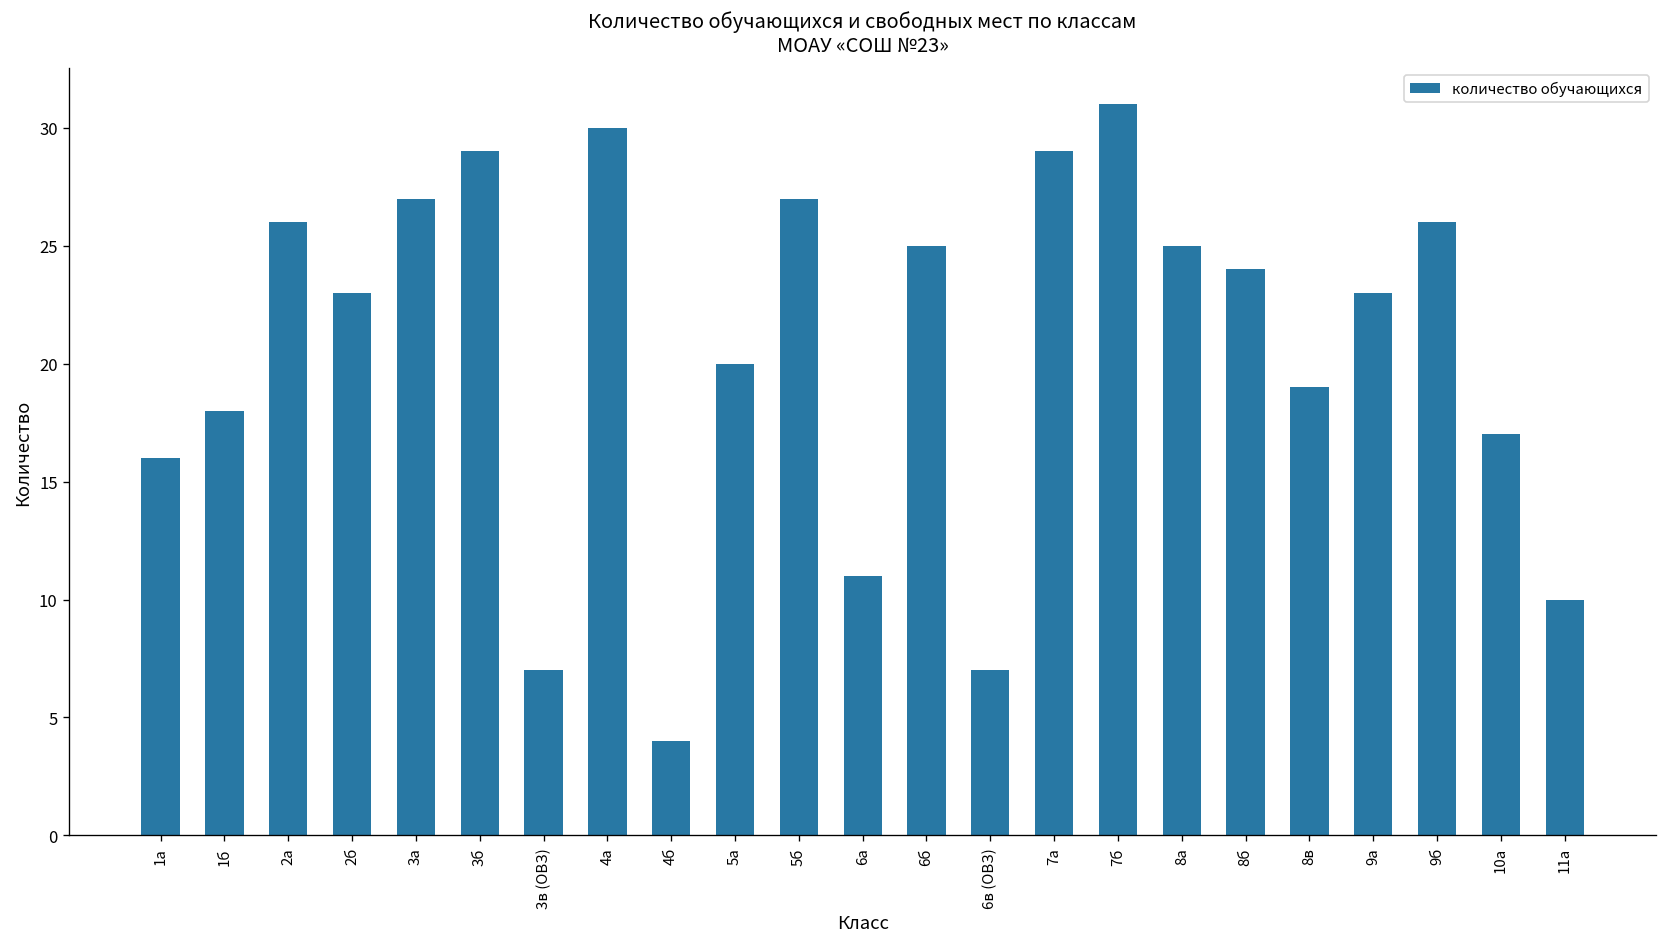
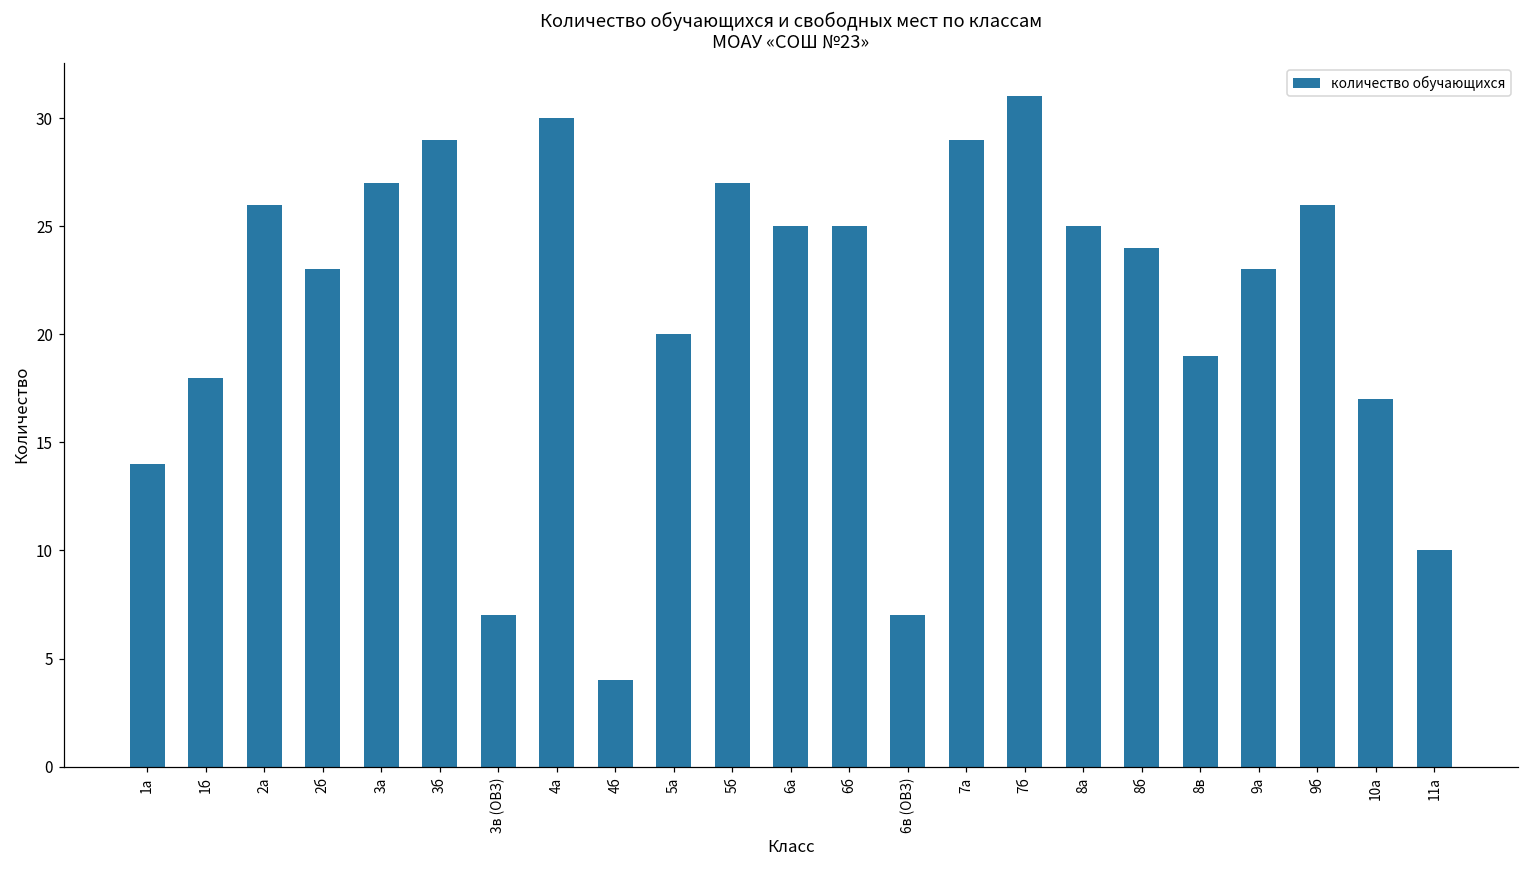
1а: 16 -> 14
6а: 11 -> 25
